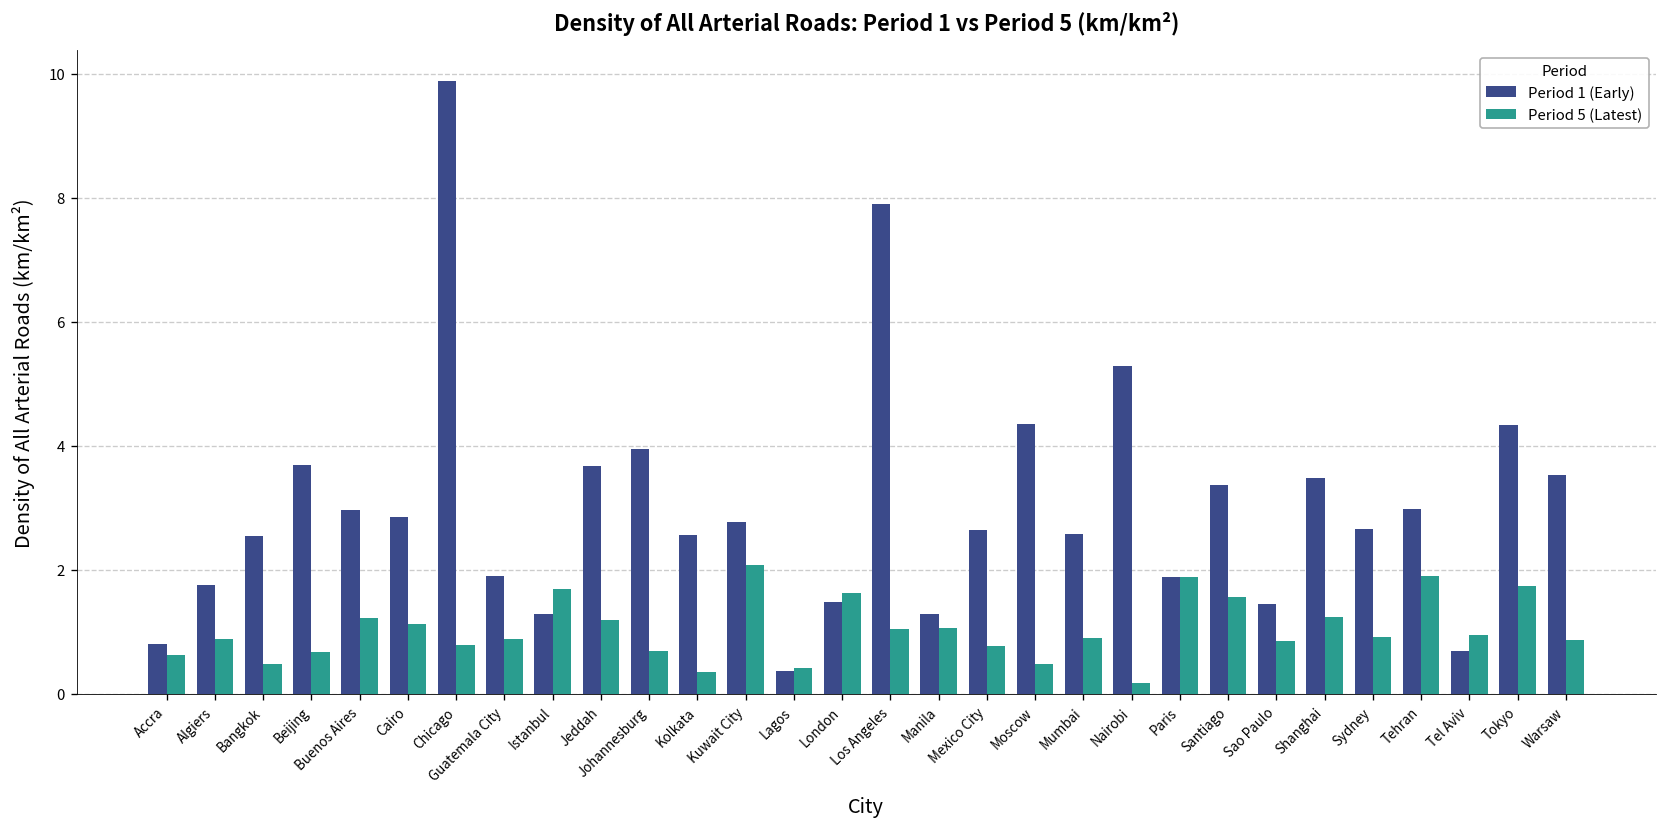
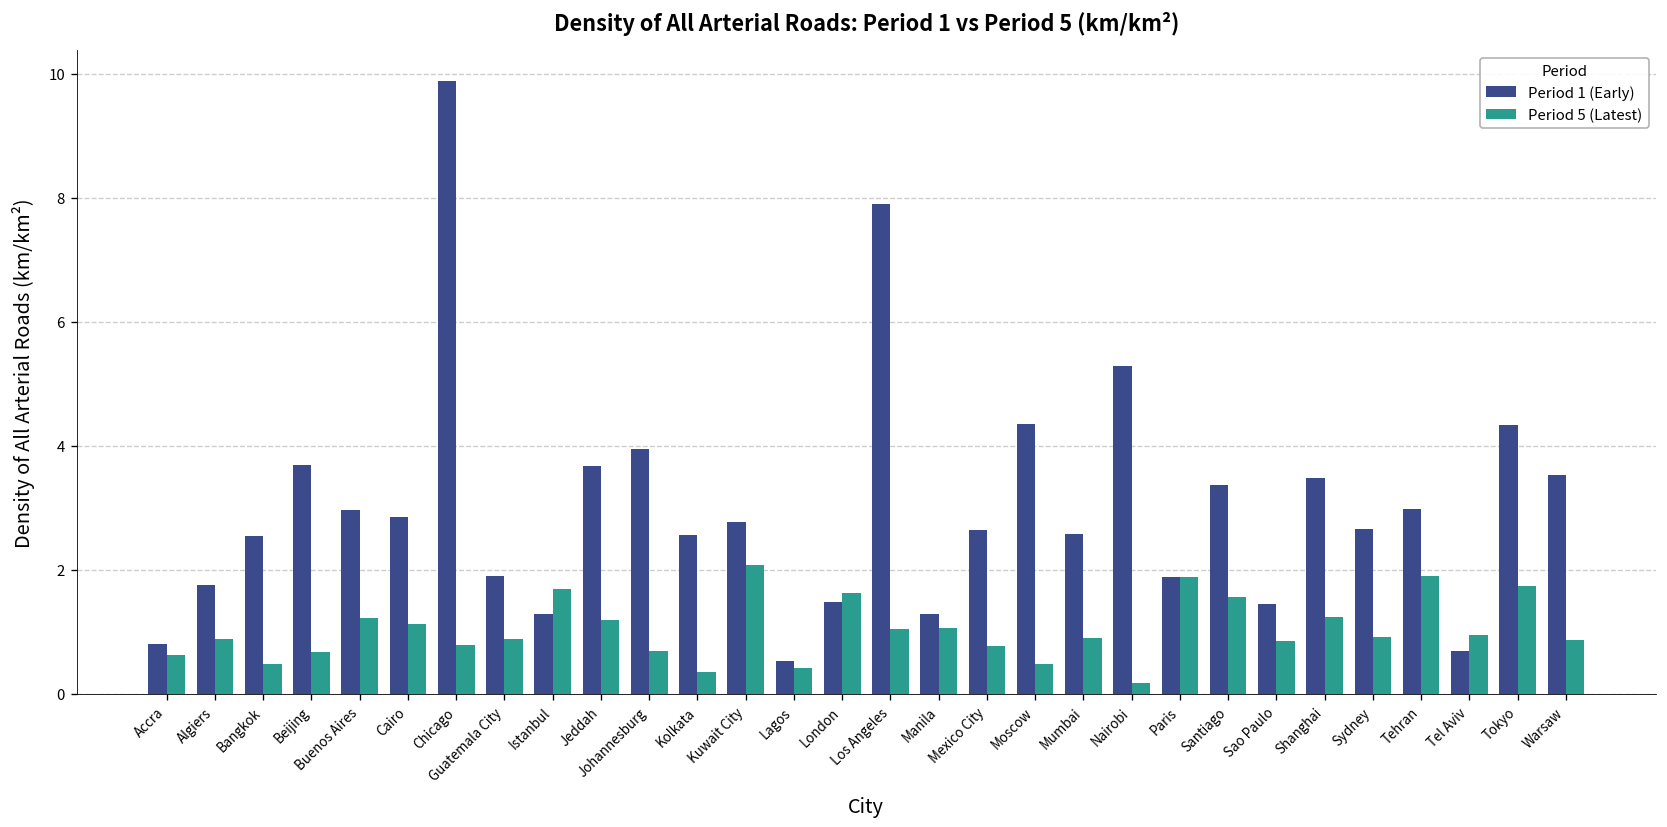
Period 1 (Early), Lagos: 0.4 -> 0.5
